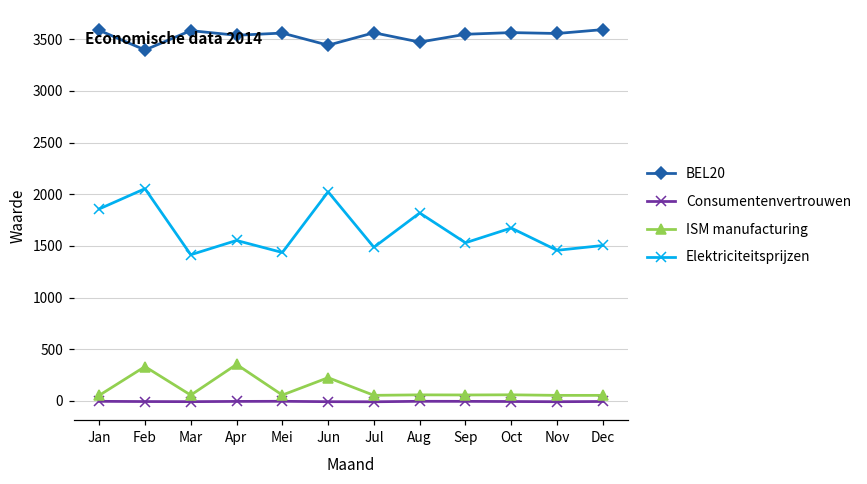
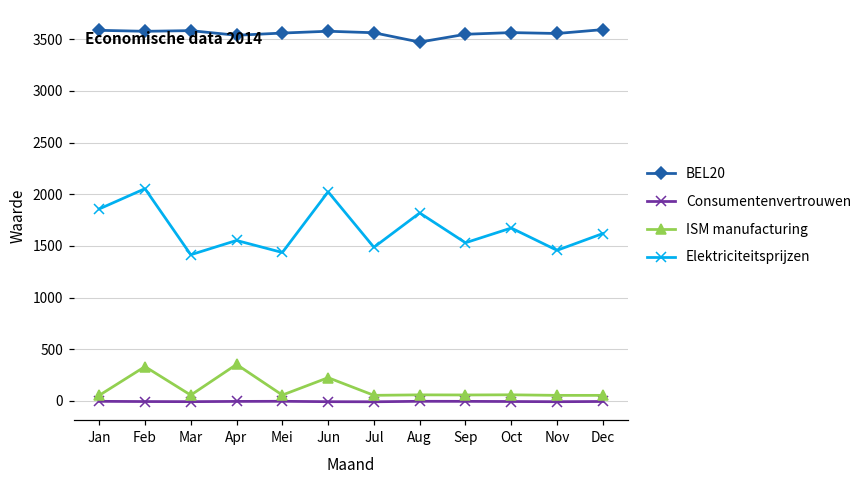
BEL20, Feb: 3400 -> 3600
BEL20, Jun: 3400 -> 3600
Elektriciteitsprijzen, Dec: 1500 -> 1600
